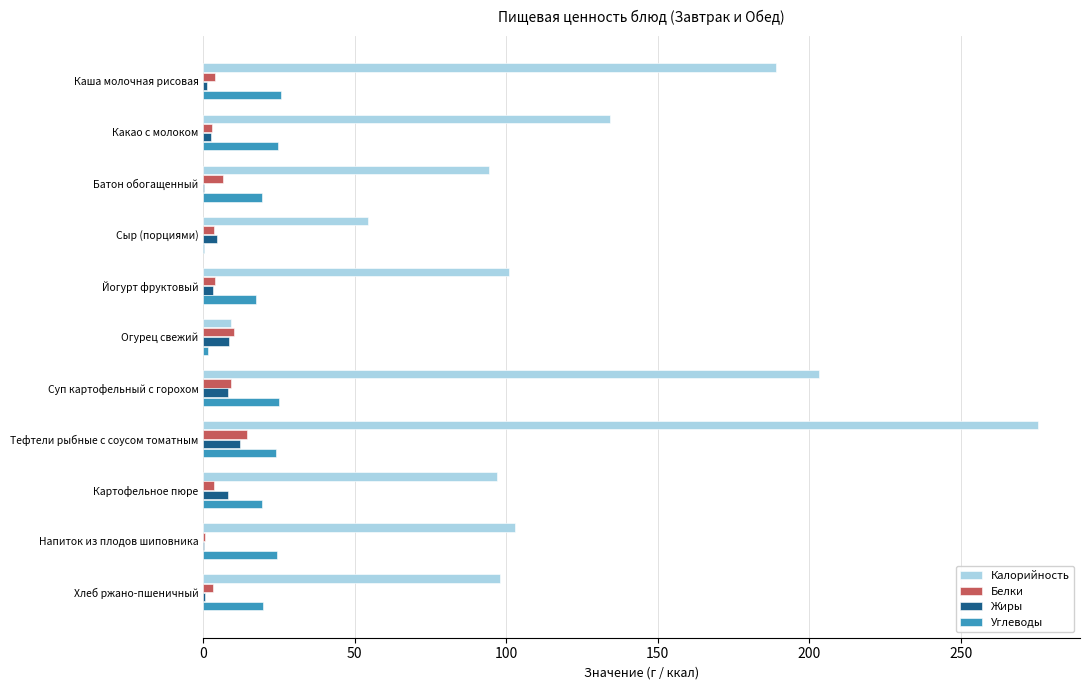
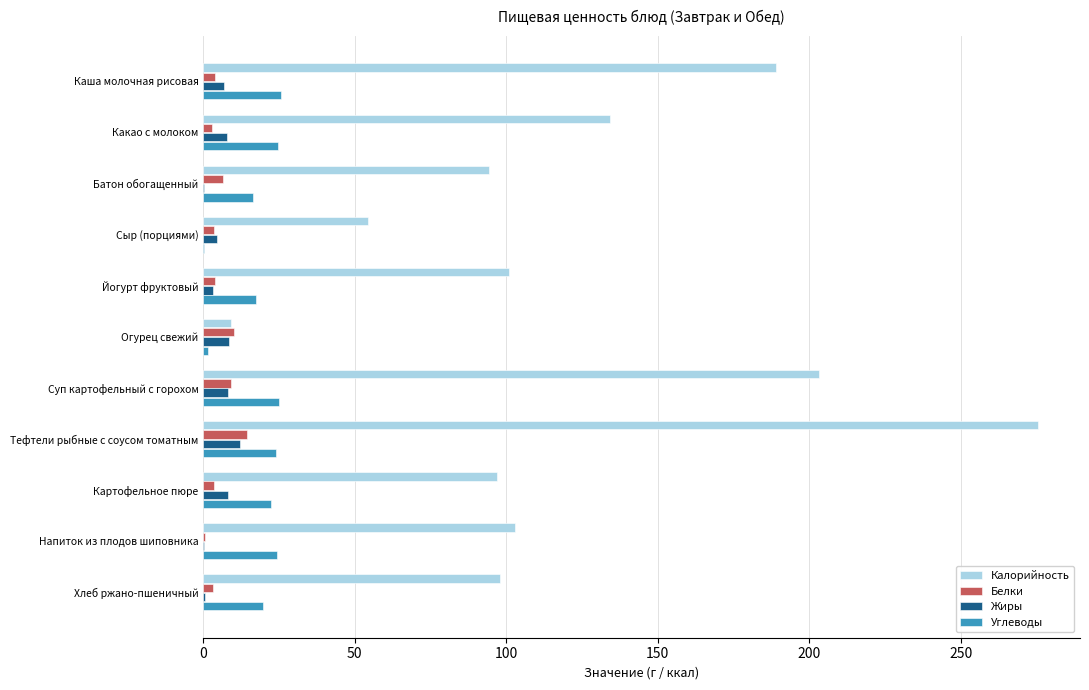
Жиры, Каша молочная рисовая: 1 -> 7
Жиры, Какао с молоком: 3 -> 8
Углеводы, Батон обогащенный: 19 -> 17
Углеводы, Картофельное пюре: 19 -> 22
